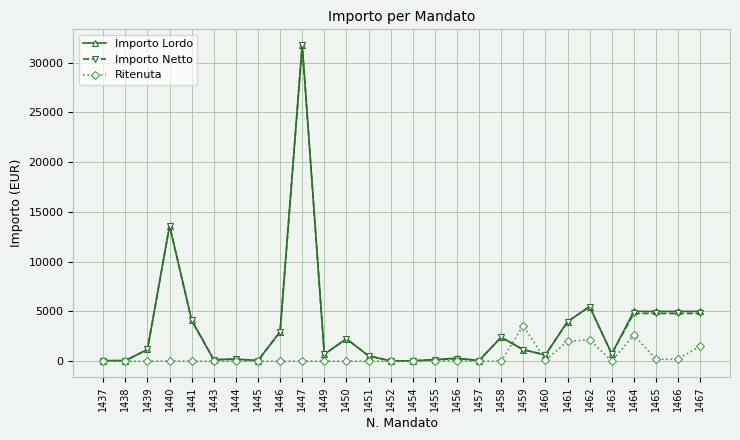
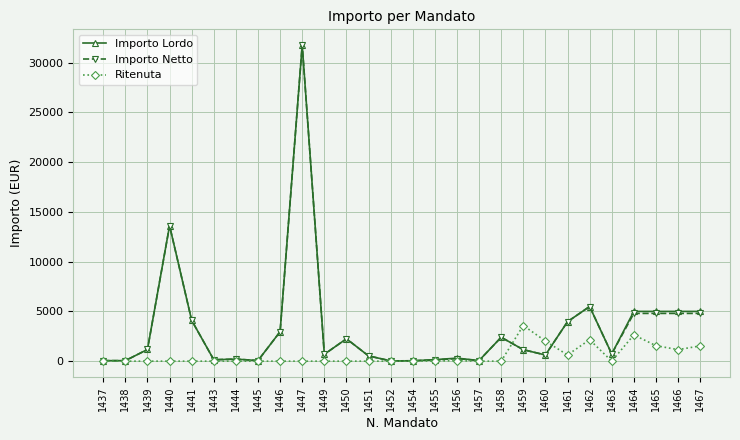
Ritenuta, 1460: 0 -> 2000
Ritenuta, 1461: 2000 -> 1000
Ritenuta, 1465: 0 -> 2000
Ritenuta, 1466: 0 -> 1000
